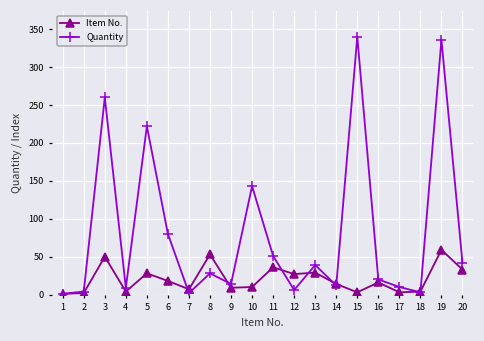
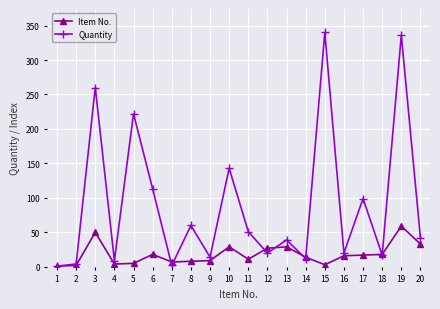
Item No., 5: 30 -> 10
Quantity, 6: 80 -> 110
Item No., 8: 50 -> 10
Quantity, 8: 30 -> 60
Item No., 10: 10 -> 30
Item No., 11: 40 -> 10
Quantity, 12: 10 -> 20
Item No., 17: 0 -> 20
Quantity, 17: 10 -> 100
Item No., 18: 0 -> 20
Quantity, 18: 0 -> 20
